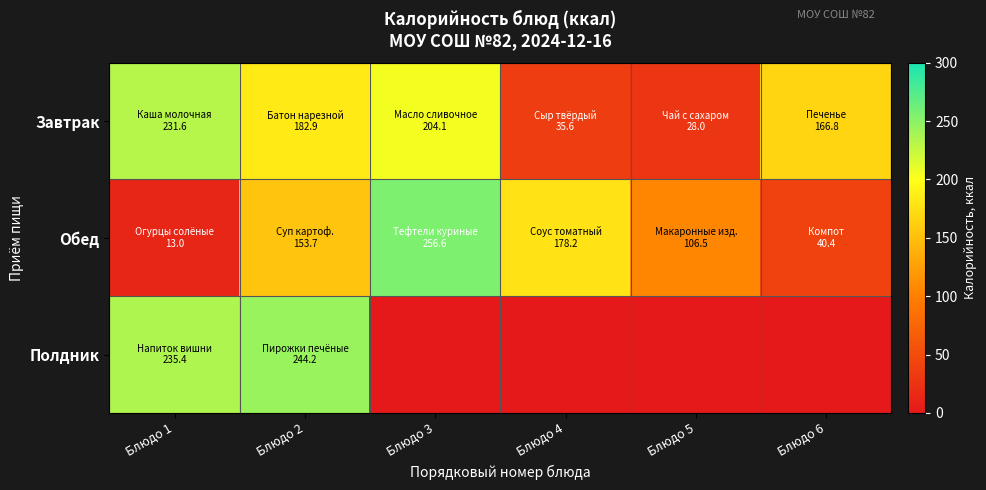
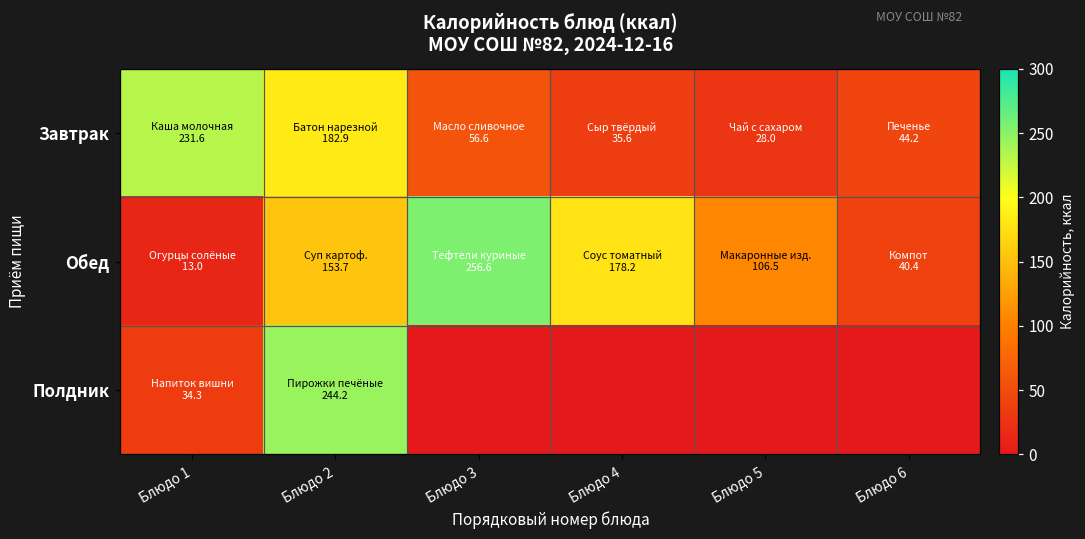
Завтрак, Блюдо 3: 204.1 -> 56.6
Завтрак, Блюдо 6: 166.8 -> 44.2
Полдник, Блюдо 1: 235.4 -> 34.3
